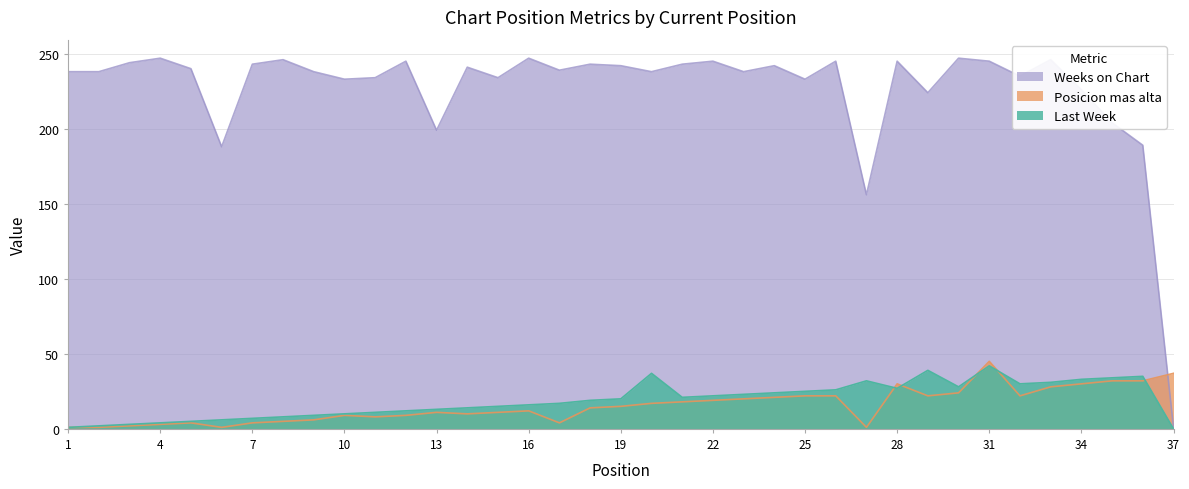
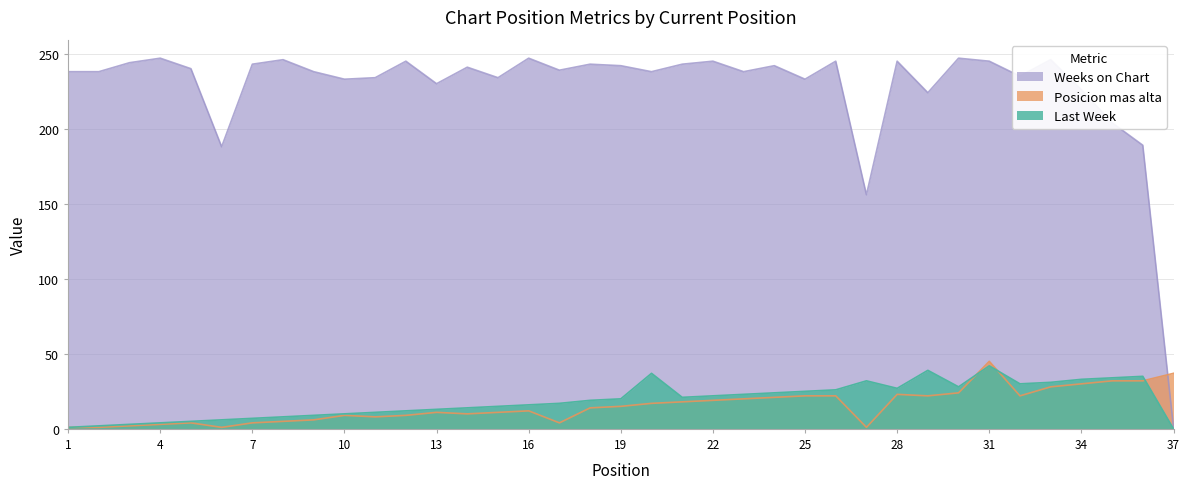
Weeks on Chart, 13: 199 -> 230
Posicion mas alta, 28: 30 -> 23
